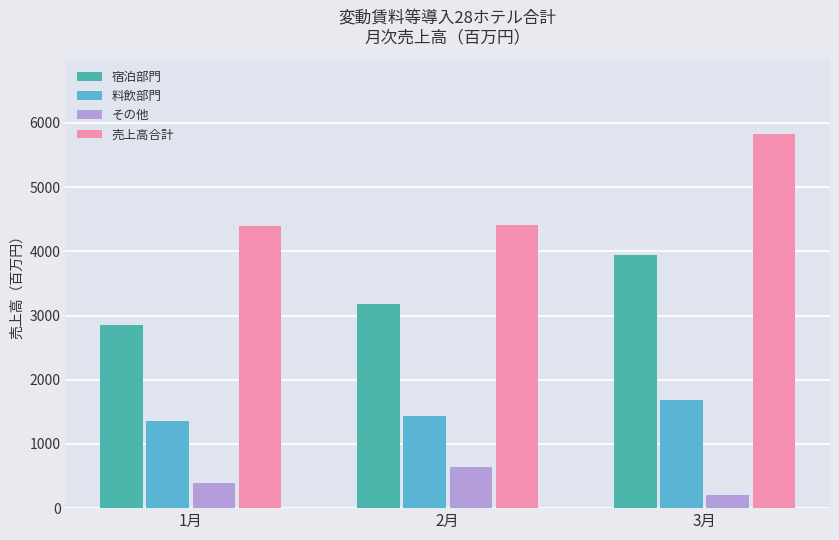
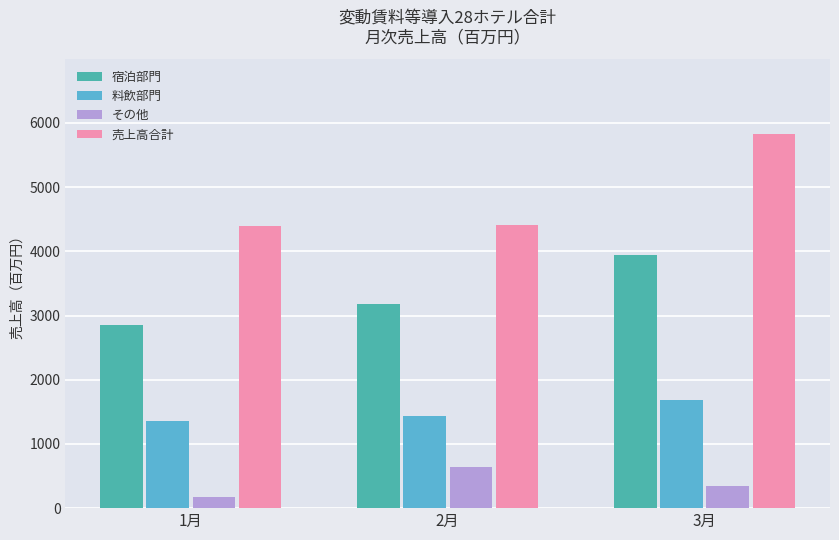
その他, 1月: 400 -> 200
その他, 3月: 200 -> 300
